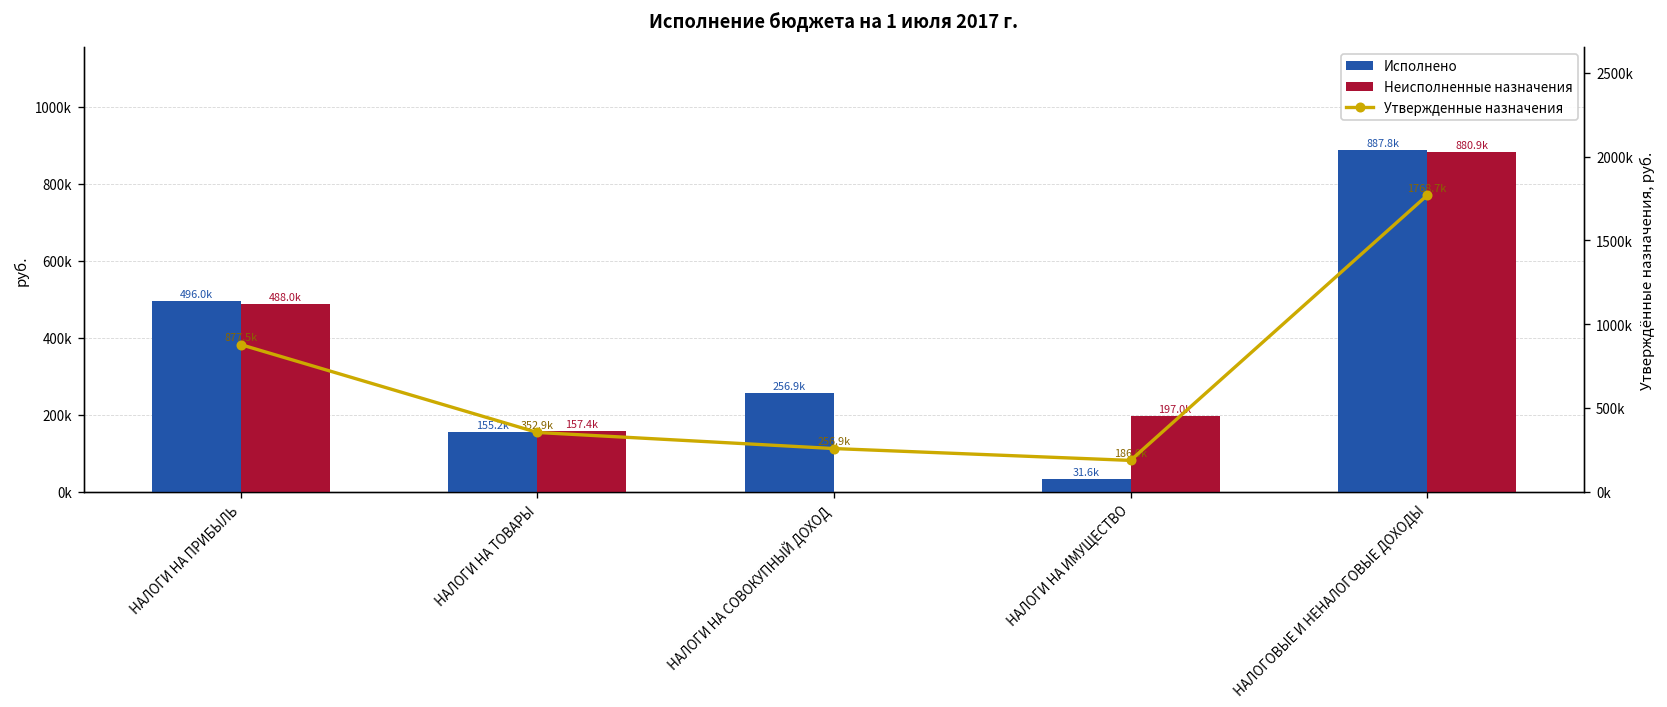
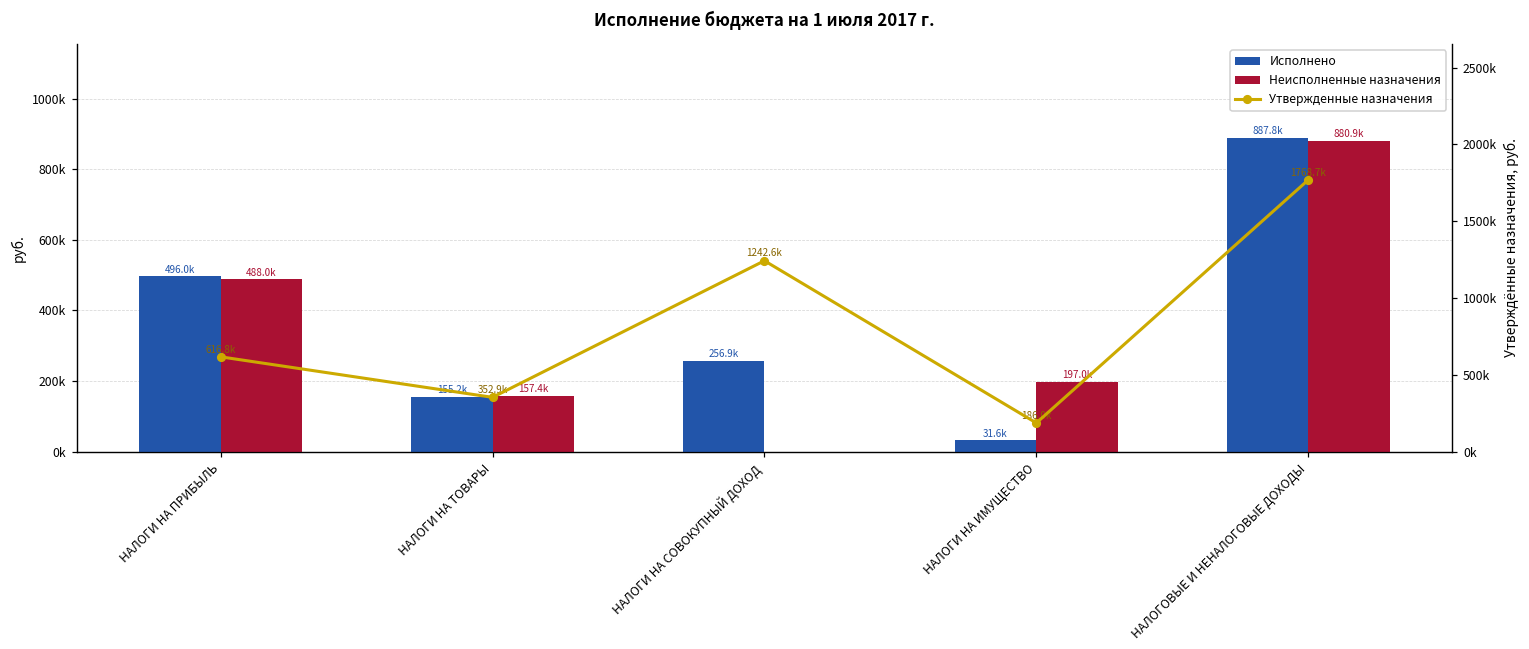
Утвержденные назначения, НАЛОГИ НА ПРИБЫЛЬ: 877.5k -> 616.8k
Утвержденные назначения, НАЛОГИ НА СОВОКУПНЫЙ ДОХОД: 256.9k -> 1242.6k
